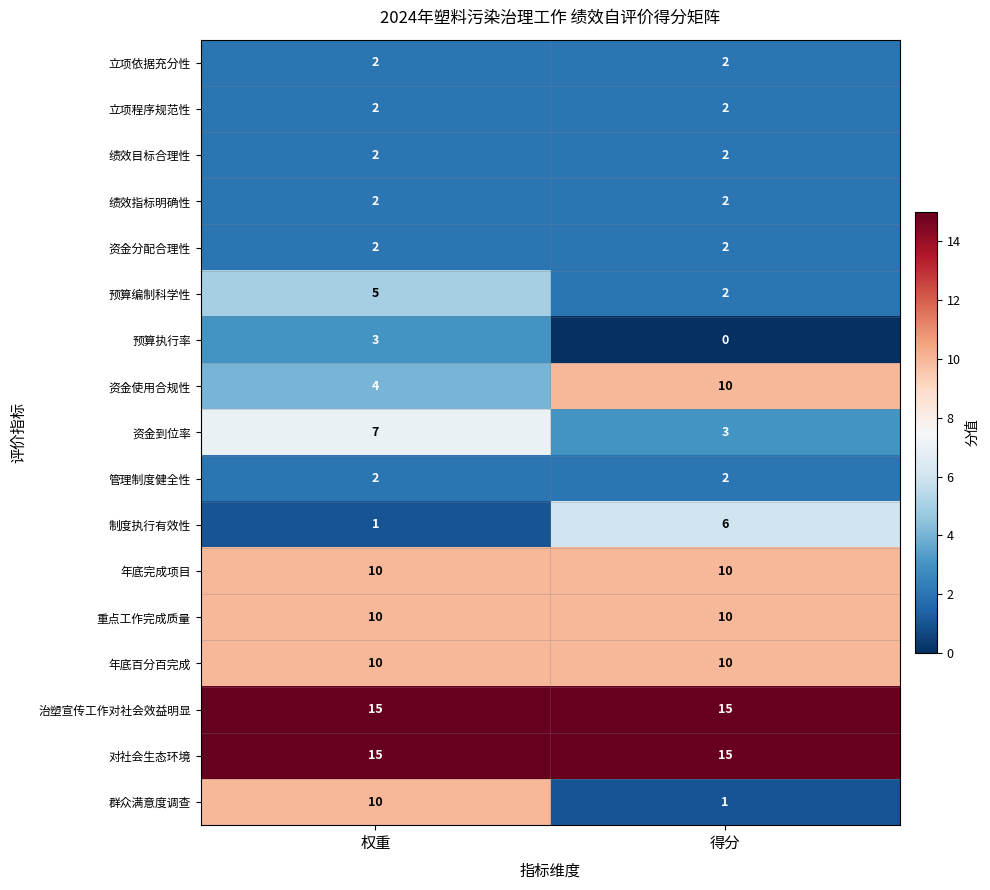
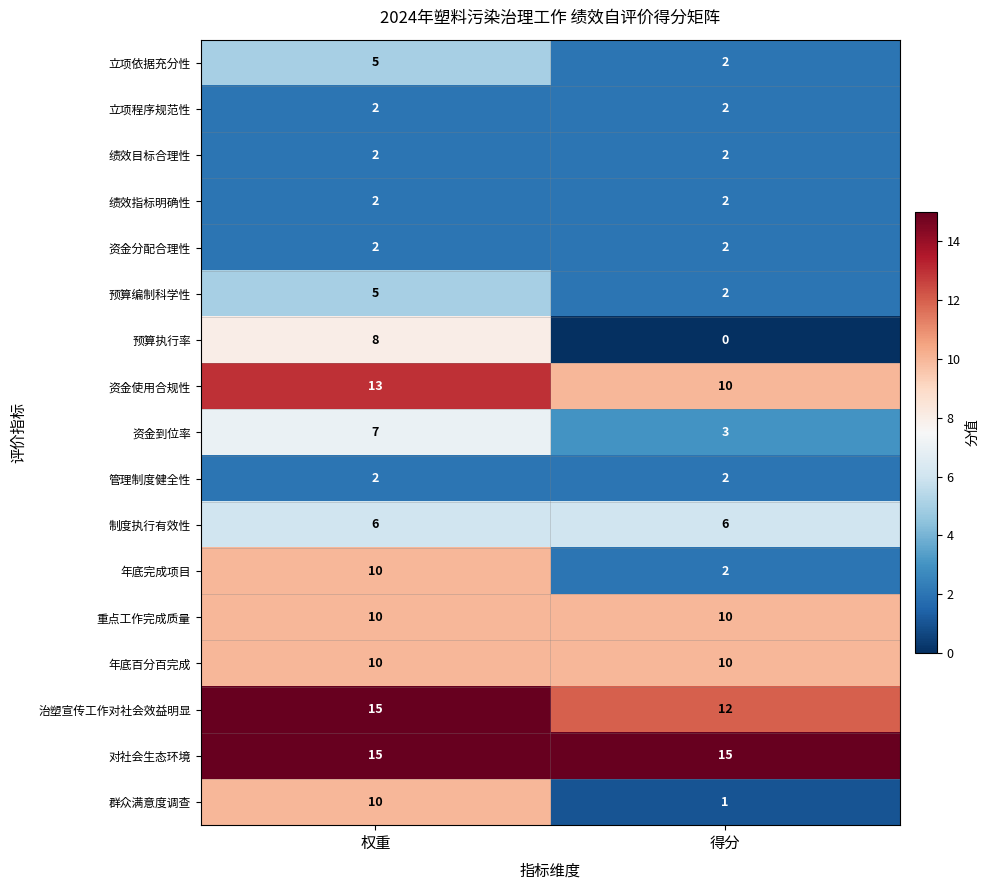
立项依据充分性, 权重: 2 -> 5
预算执行率, 权重: 3 -> 8
资金使用合规性, 权重: 4 -> 13
制度执行有效性, 权重: 1 -> 6
年底完成项目, 得分: 10 -> 2
治塑宣传工作对社会效益明显, 得分: 15 -> 12
